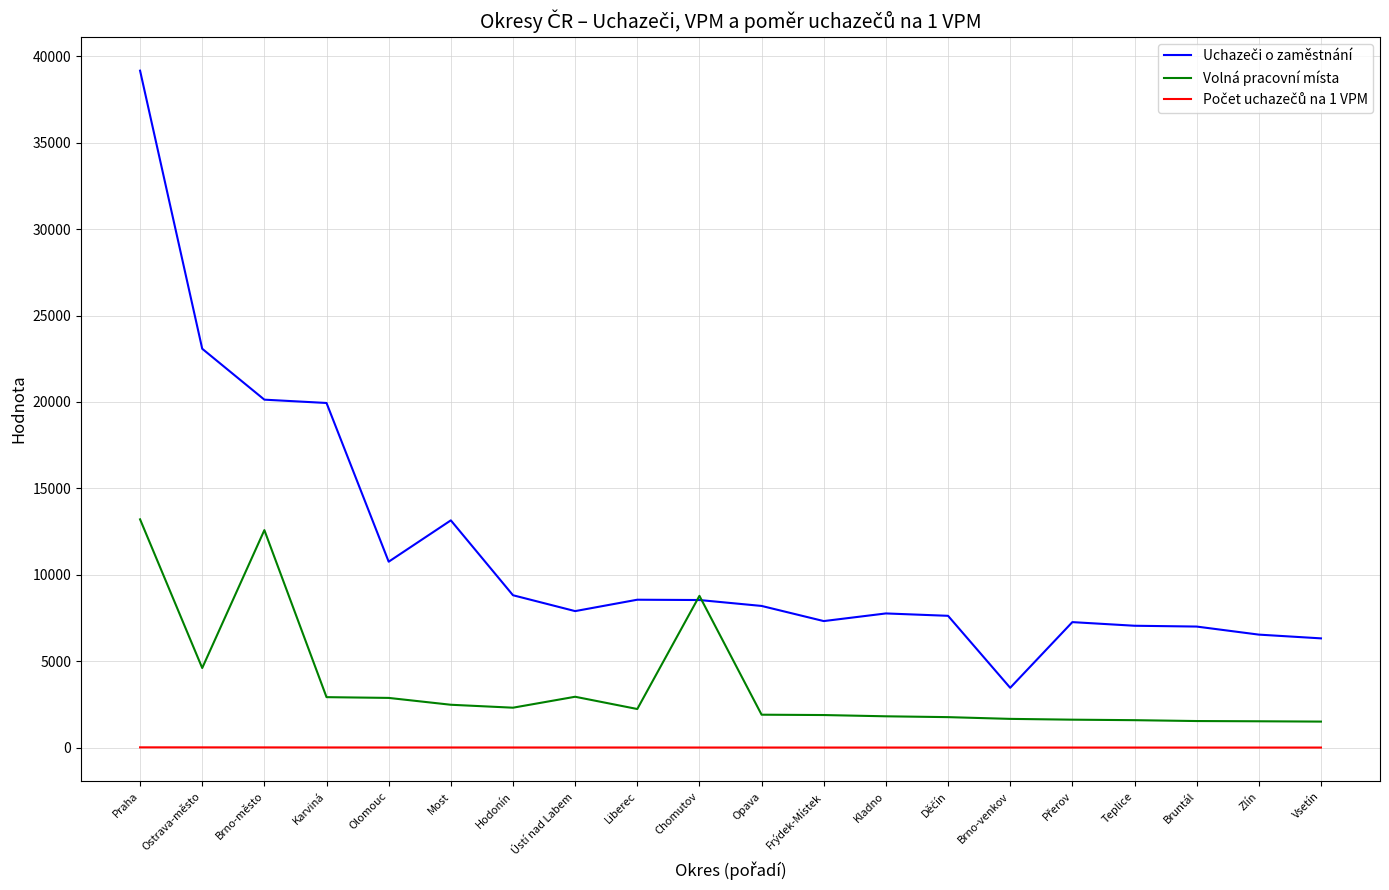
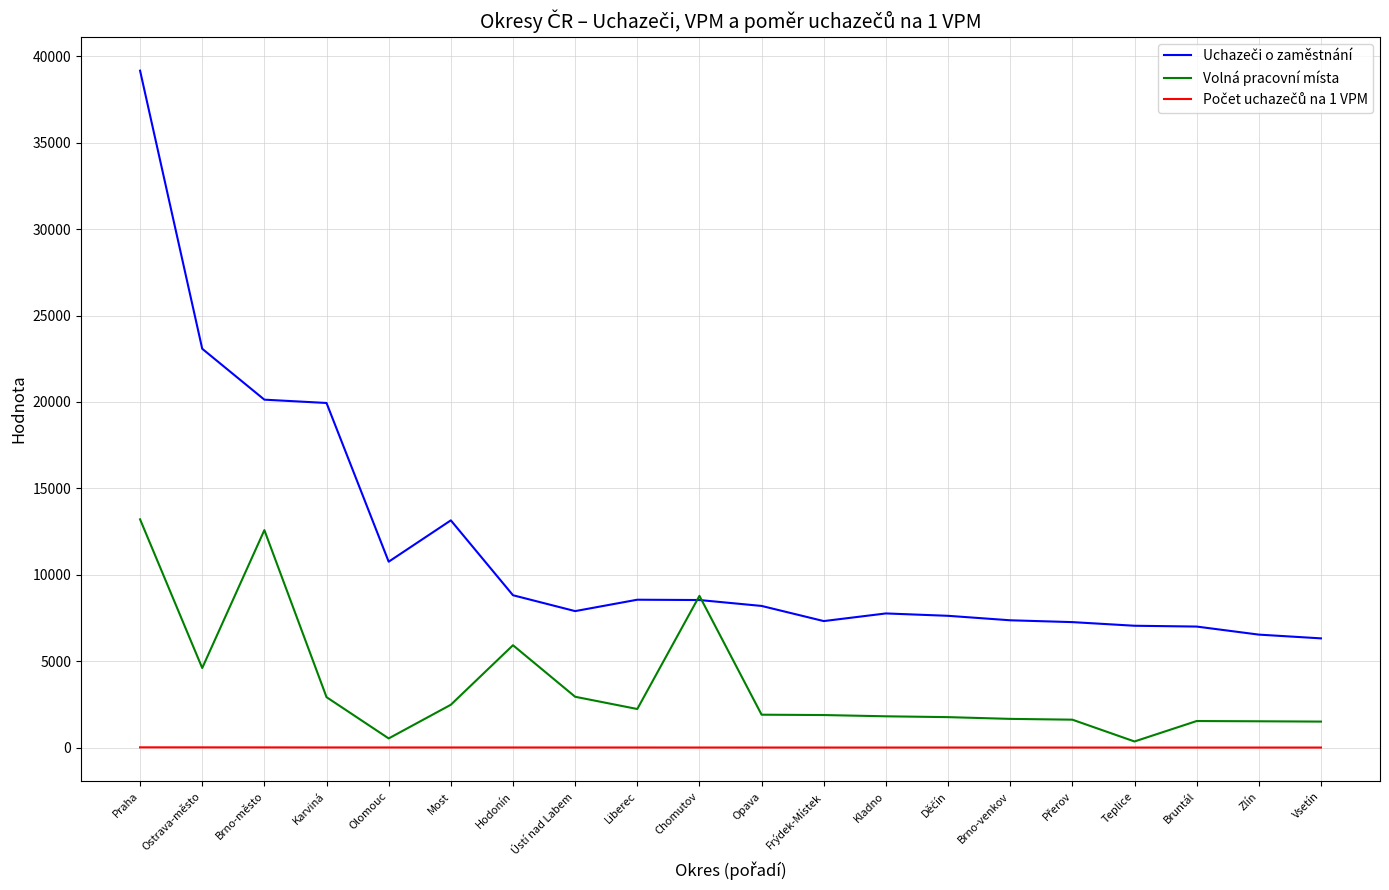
Volná pracovní místa, Olomouc: 2900 -> 500
Volná pracovní místa, Hodonín: 2300 -> 5900
Uchazeči o zaměstnání, Brno-venkov: 3500 -> 7400
Volná pracovní místa, Teplice: 1600 -> 400
